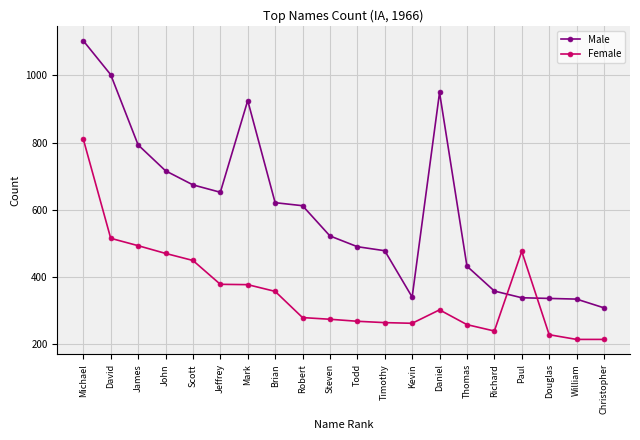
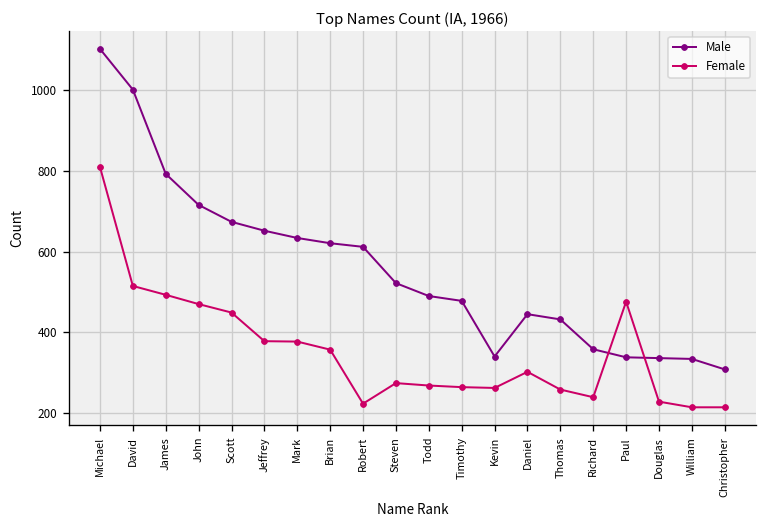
Male, Mark: 930 -> 630
Female, Robert: 280 -> 220
Male, Daniel: 950 -> 450
